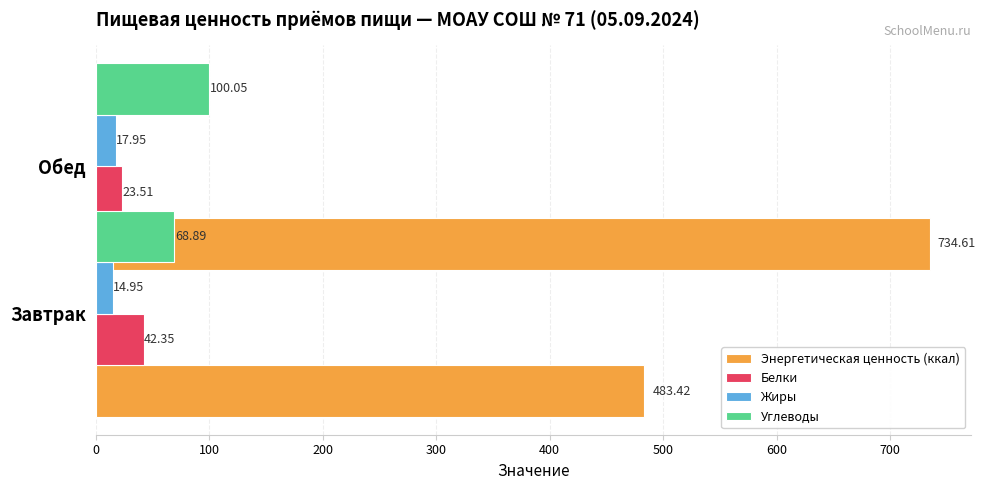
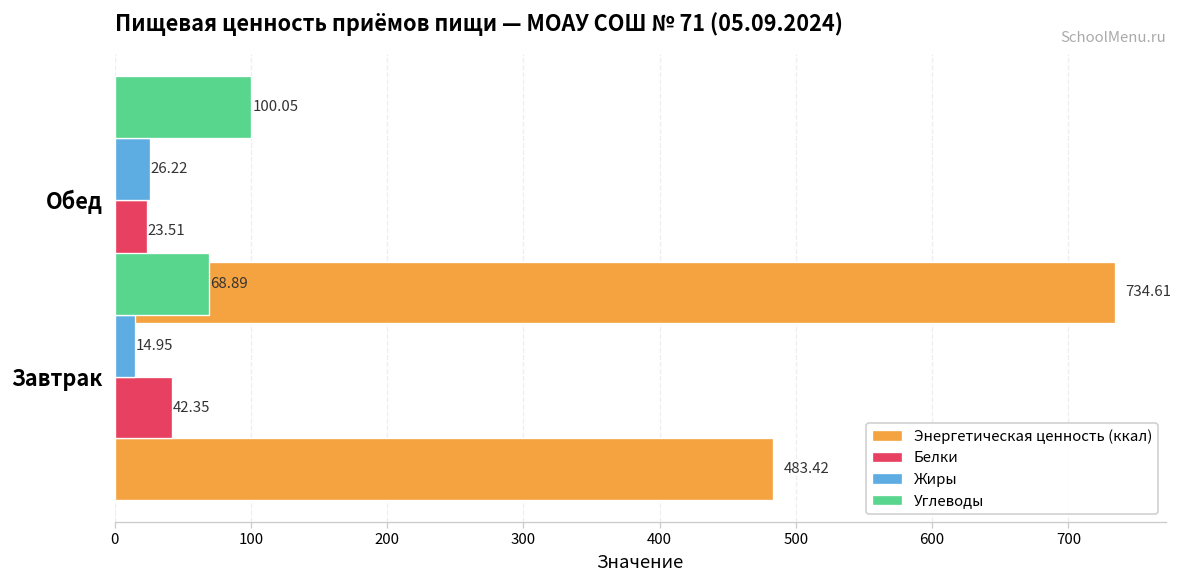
Жиры, Обед: 17.95 -> 26.22
